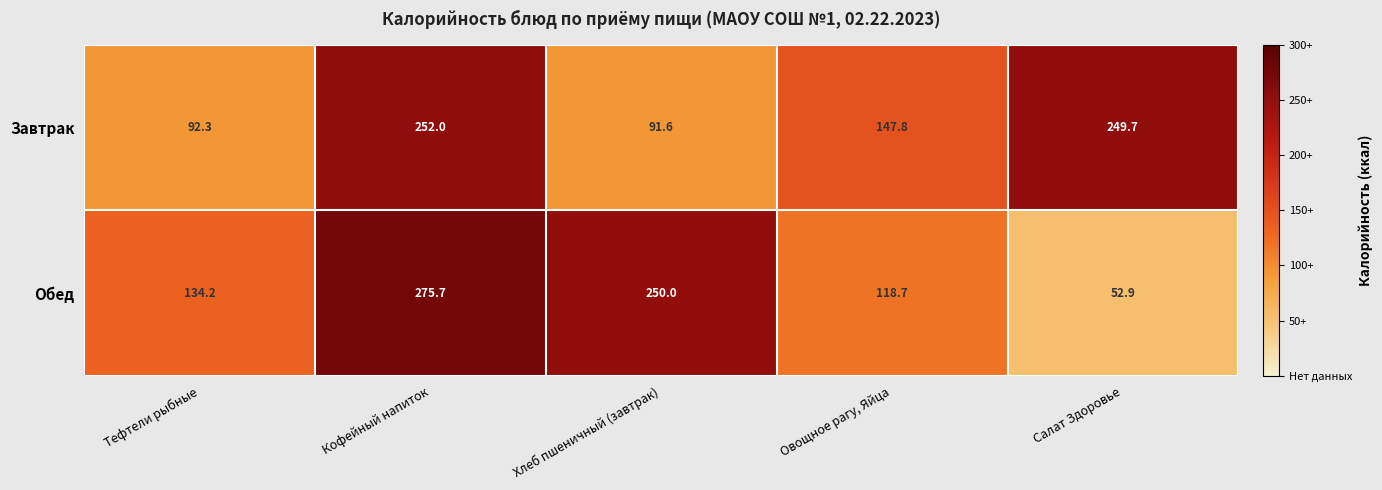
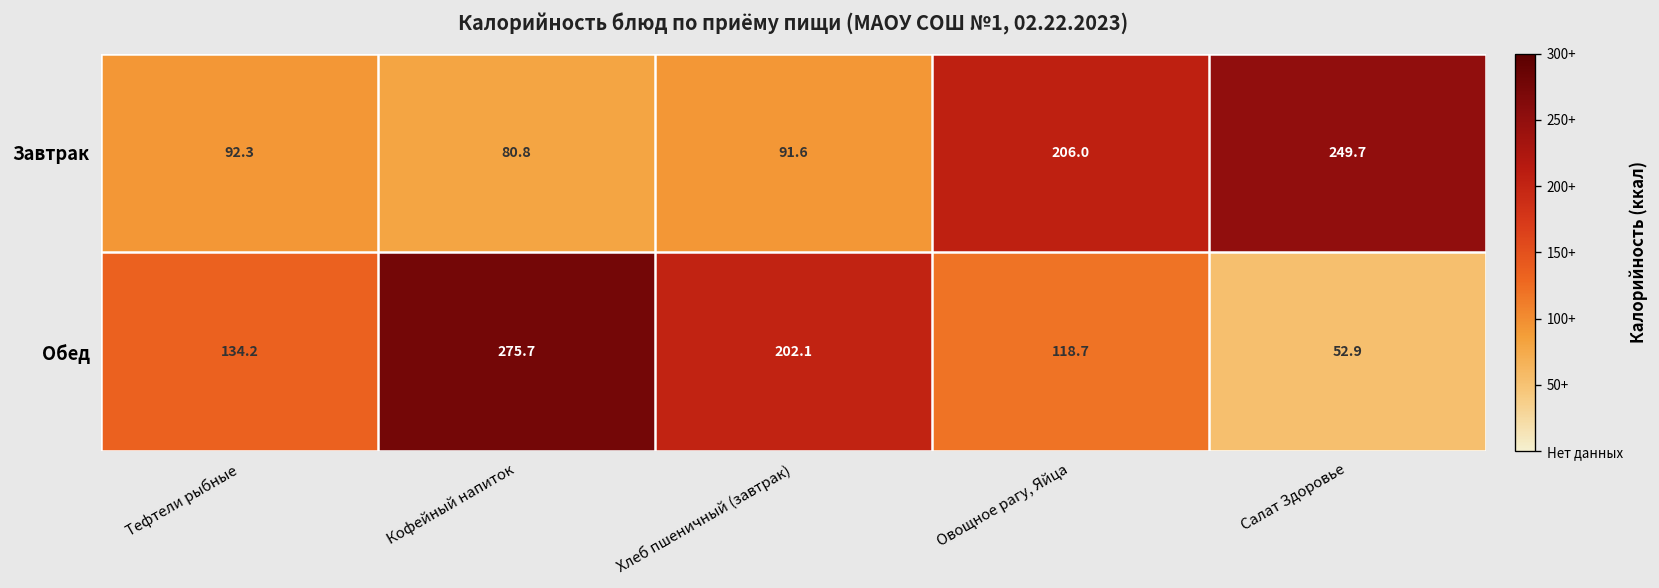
Завтрак, Кофейный напиток: 252.0 -> 80.8
Завтрак, Овощное рагу, Яйца: 147.8 -> 206.0
Обед, Хлеб пшеничный (завтрак): 250.0 -> 202.1
